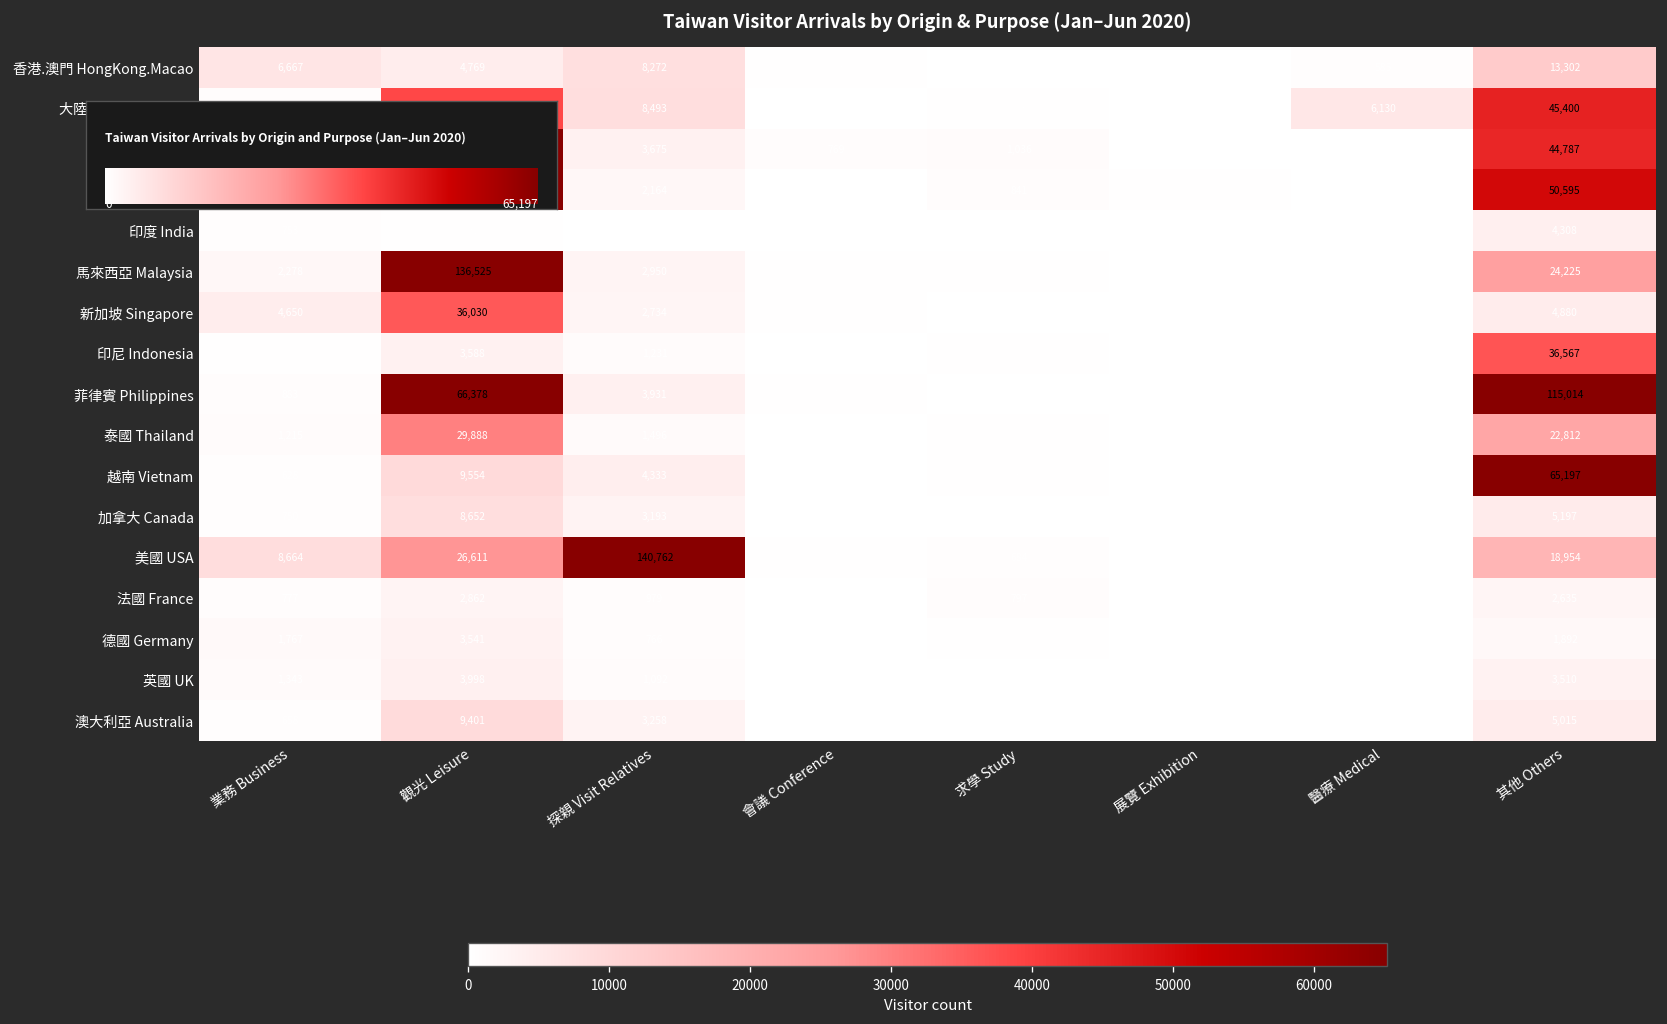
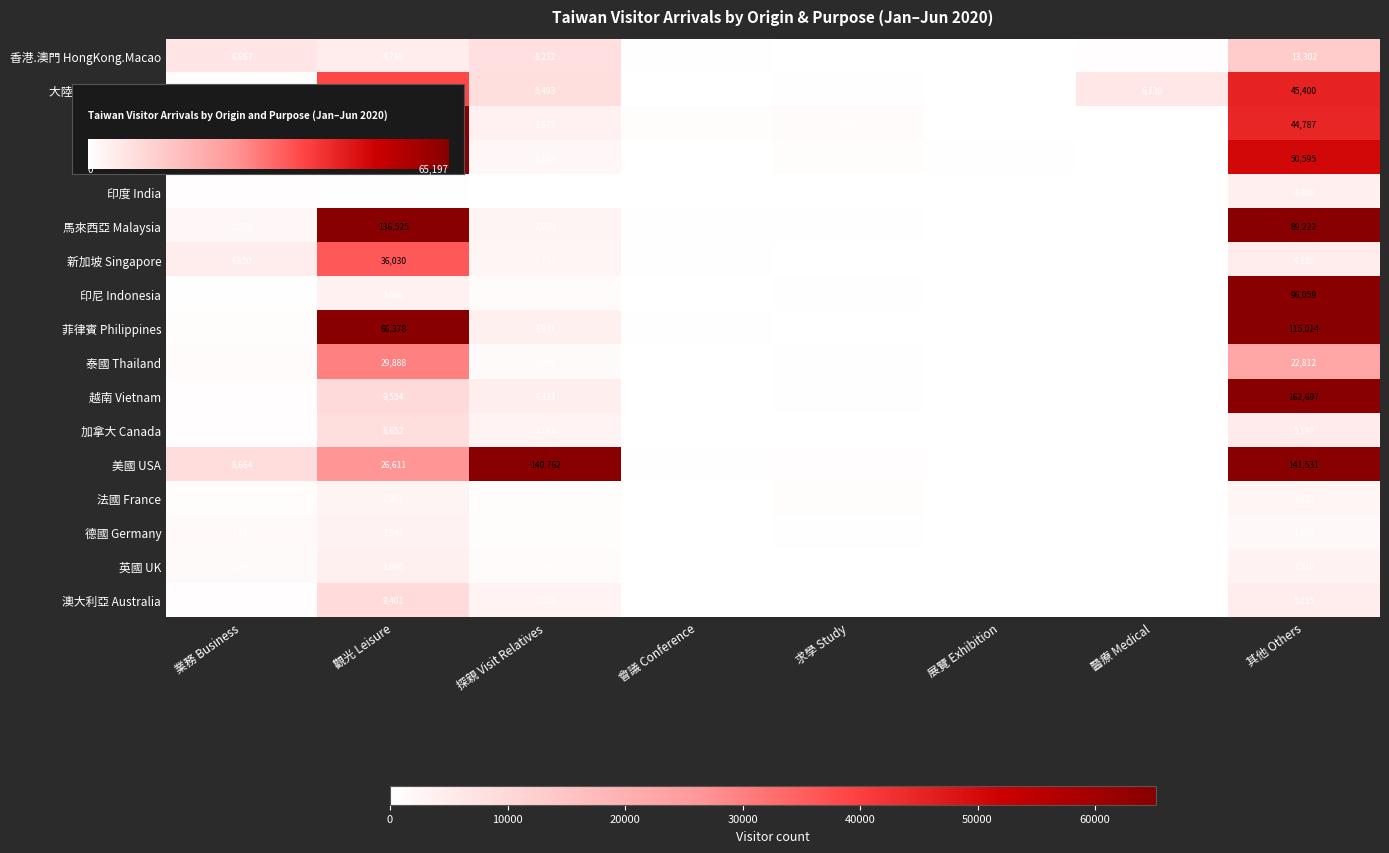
馬來西亞 Malaysia, 其他 Others: 24,225 -> 89,222
印尼 Indonesia, 其他 Others: 36,567 -> 96,059
越南 Vietnam, 其他 Others: 65,197 -> 162,697
美國 USA, 其他 Others: 18,954 -> 141,531
